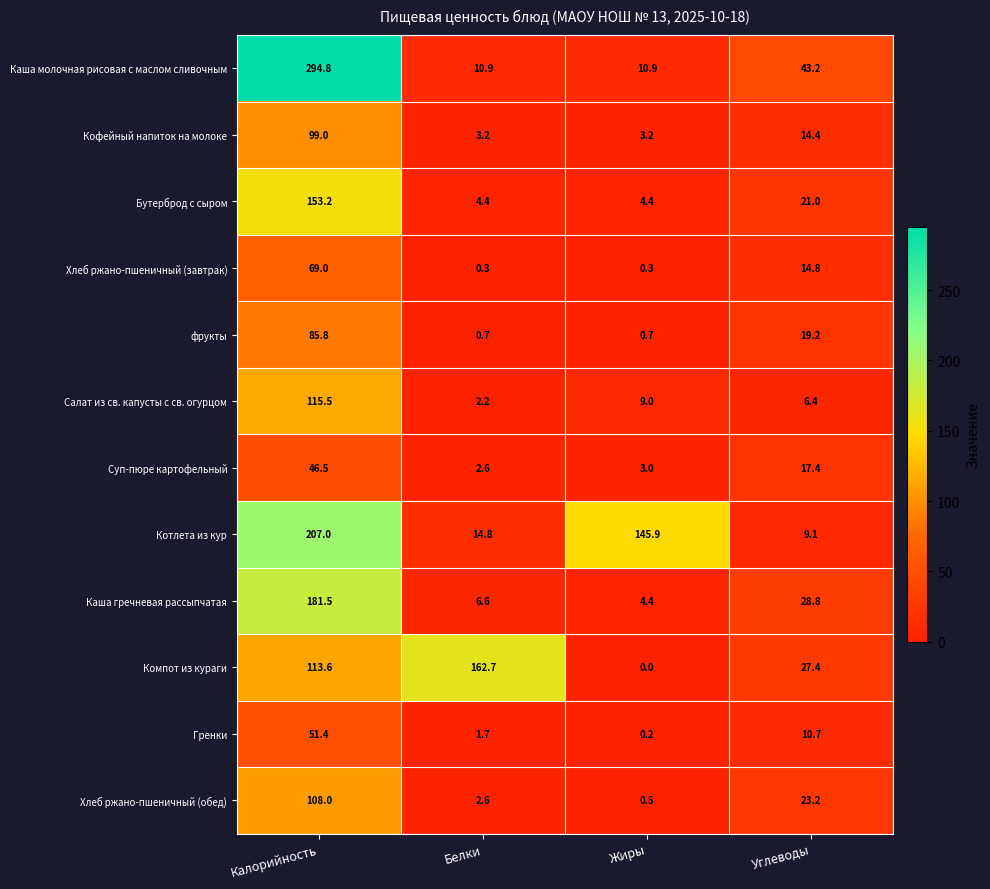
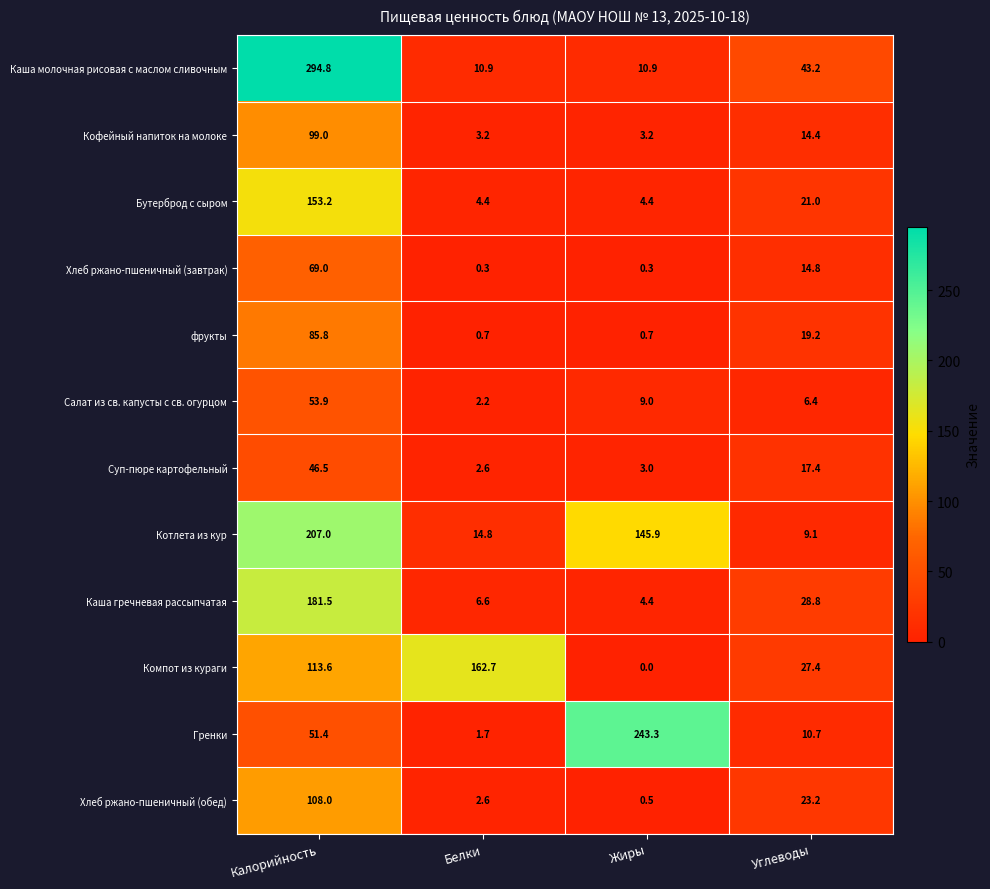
Салат из св. капусты с св. огурцом, Калорийность: 115.5 -> 53.9
Гренки, Жиры: 0.2 -> 243.3
